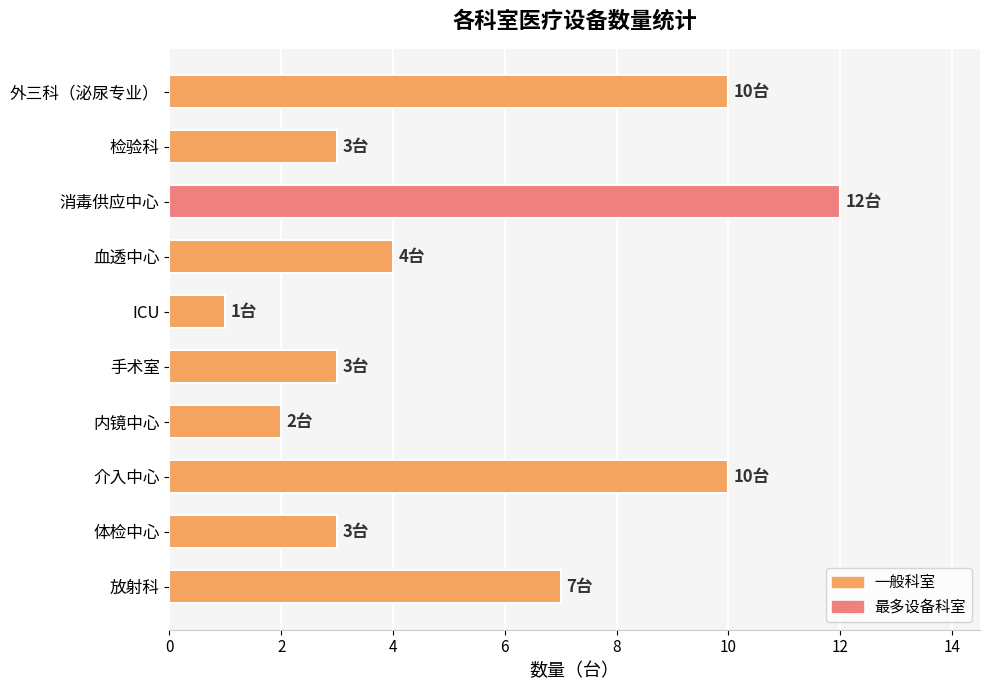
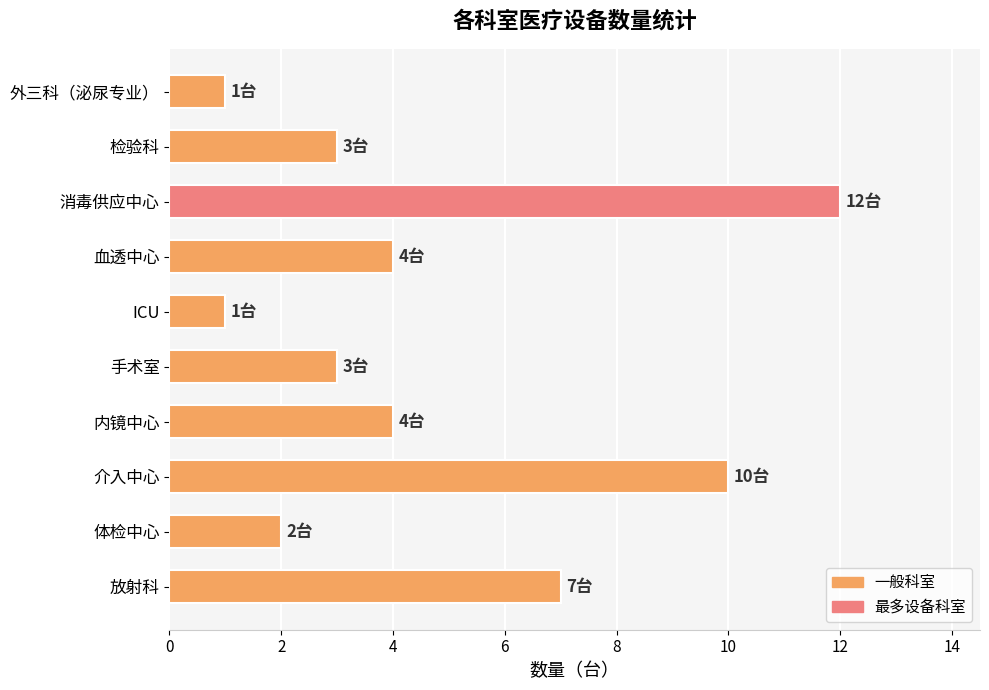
外三科（泌尿专业）: 10台 -> 1台
内镜中心: 2台 -> 4台
体检中心: 3台 -> 2台
